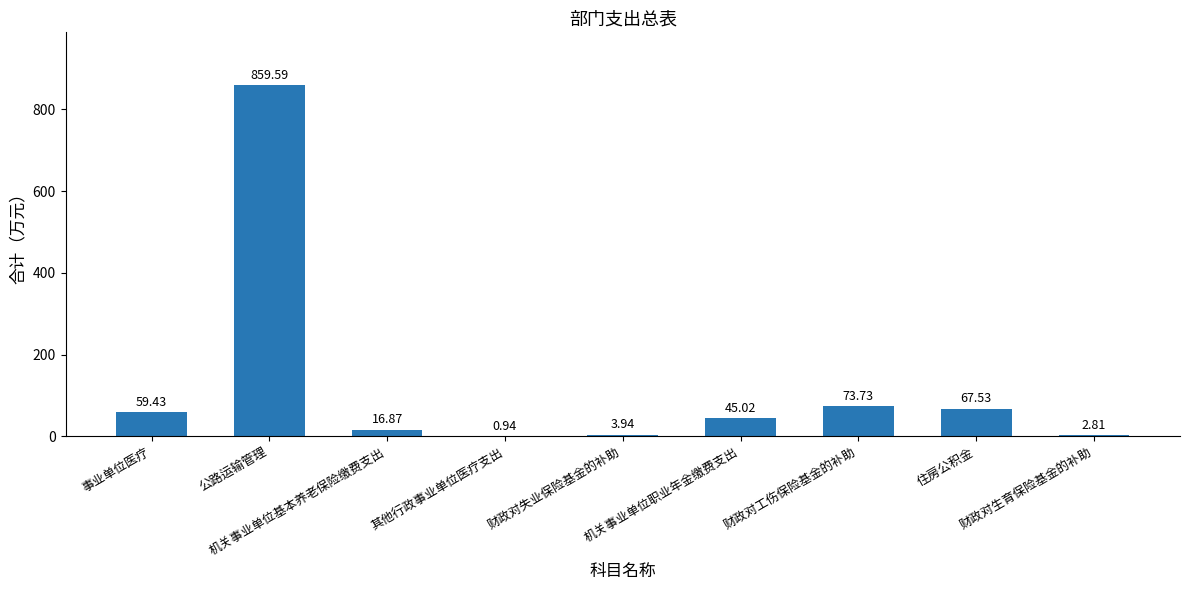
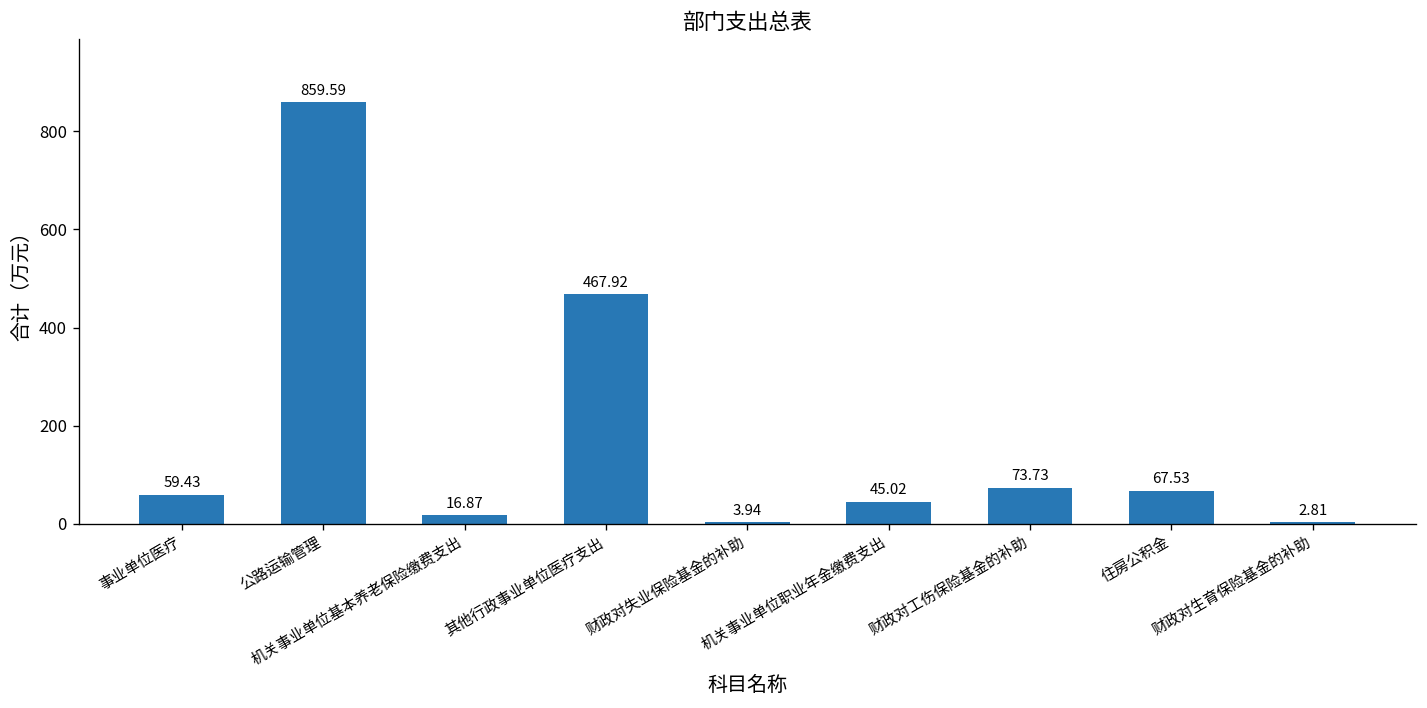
其他行政事业单位医疗支出: 0.94 -> 467.92
